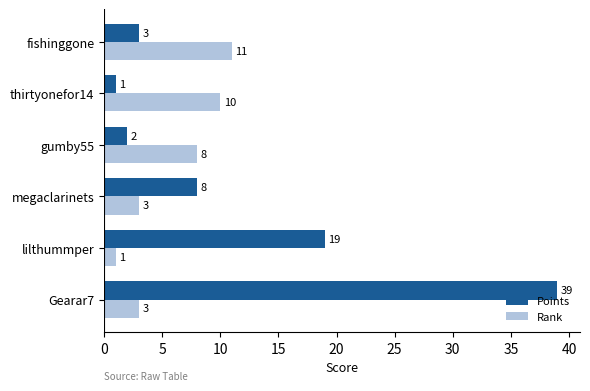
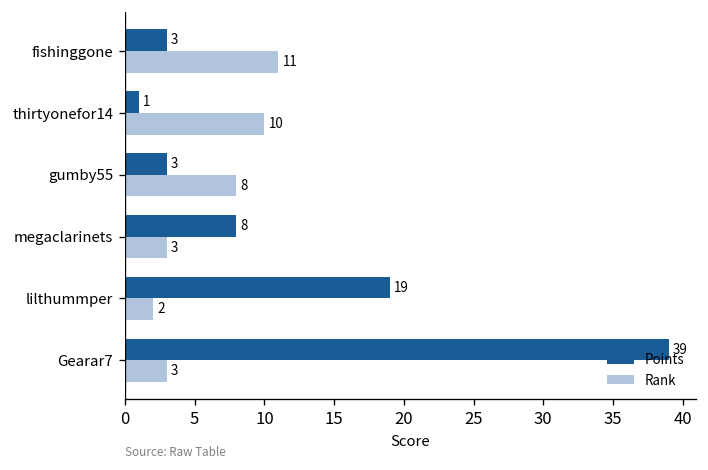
Points, gumby55: 2 -> 3
Rank, lilthummper: 1 -> 2
